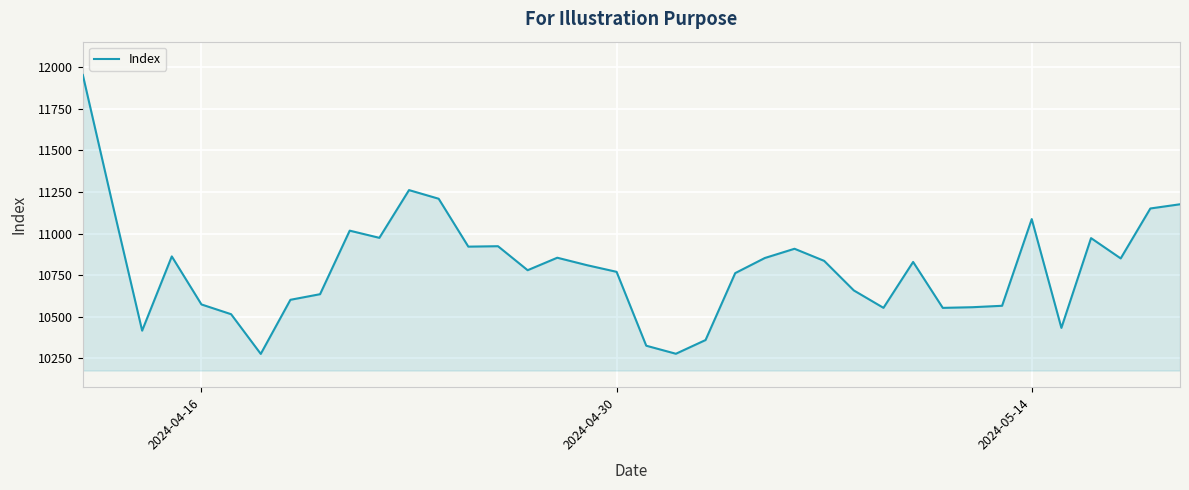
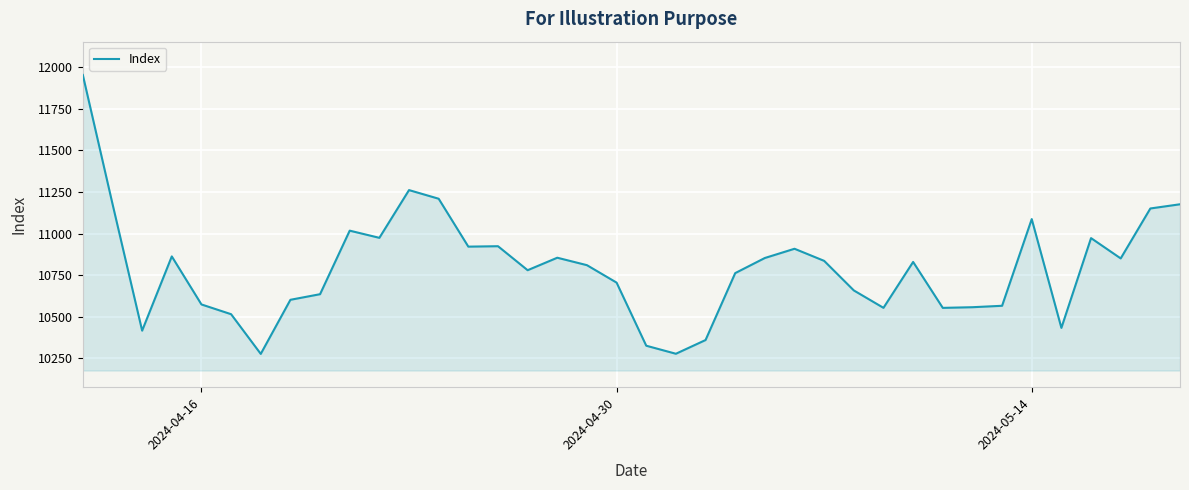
2024-04-30: 10770 -> 10710
